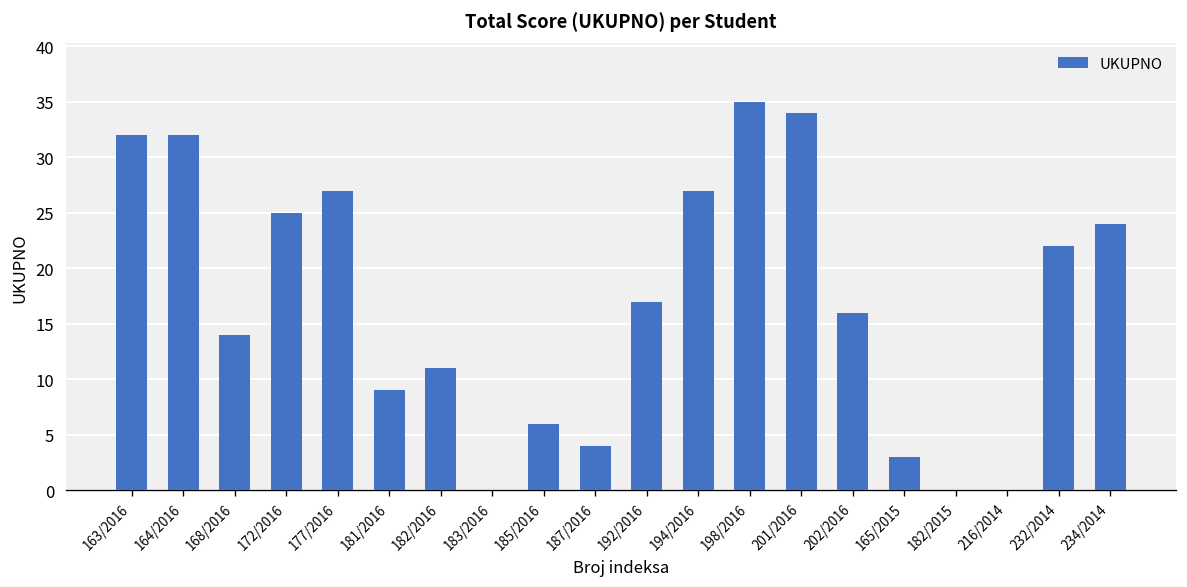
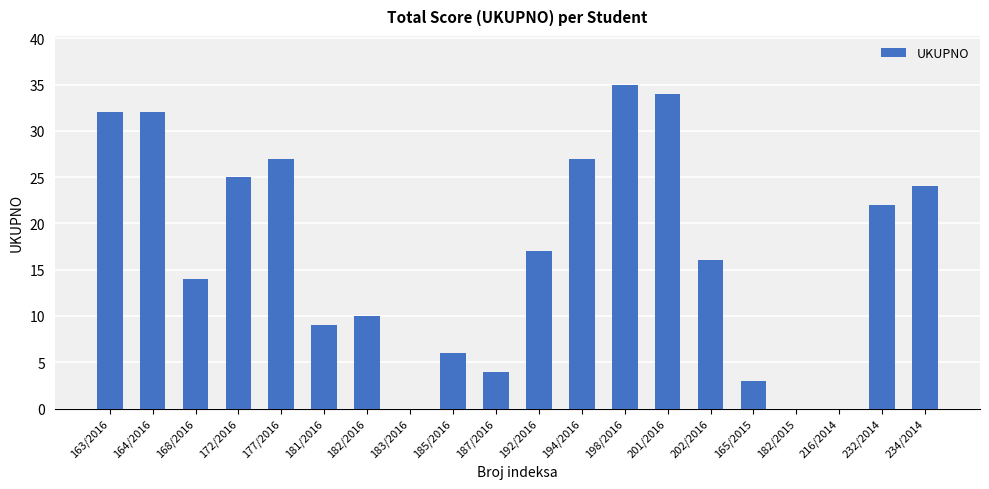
182/2016: 11 -> 10
